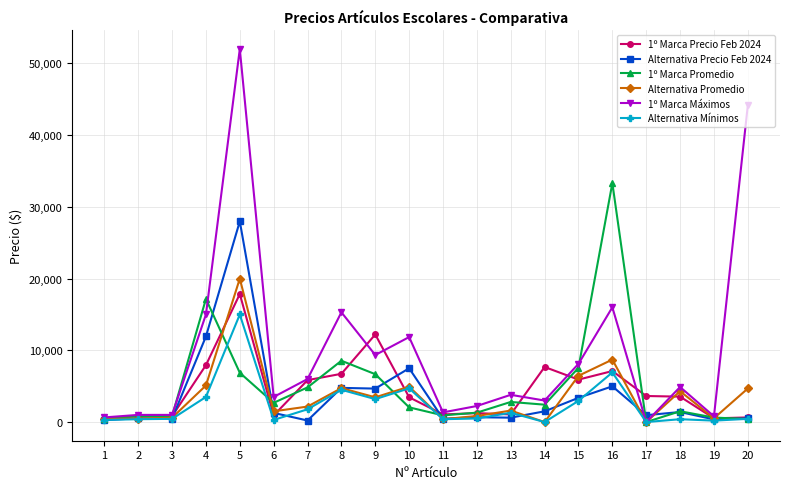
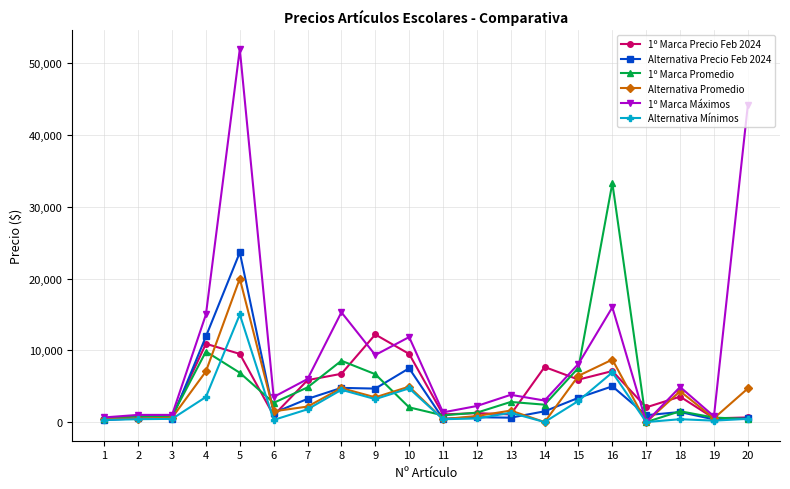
1º Marca Precio Feb 2024, 4: 8,000 -> 11,000
1º Marca Promedio, 4: 17,000 -> 10,000
Alternativa Promedio, 4: 5,000 -> 7,000
1º Marca Precio Feb 2024, 5: 18,000 -> 10,000
Alternativa Precio Feb 2024, 5: 28,000 -> 24,000
Alternativa Precio Feb 2024, 7: 0 -> 3,000
1º Marca Precio Feb 2024, 10: 3,000 -> 10,000
1º Marca Precio Feb 2024, 17: 4,000 -> 2,000
